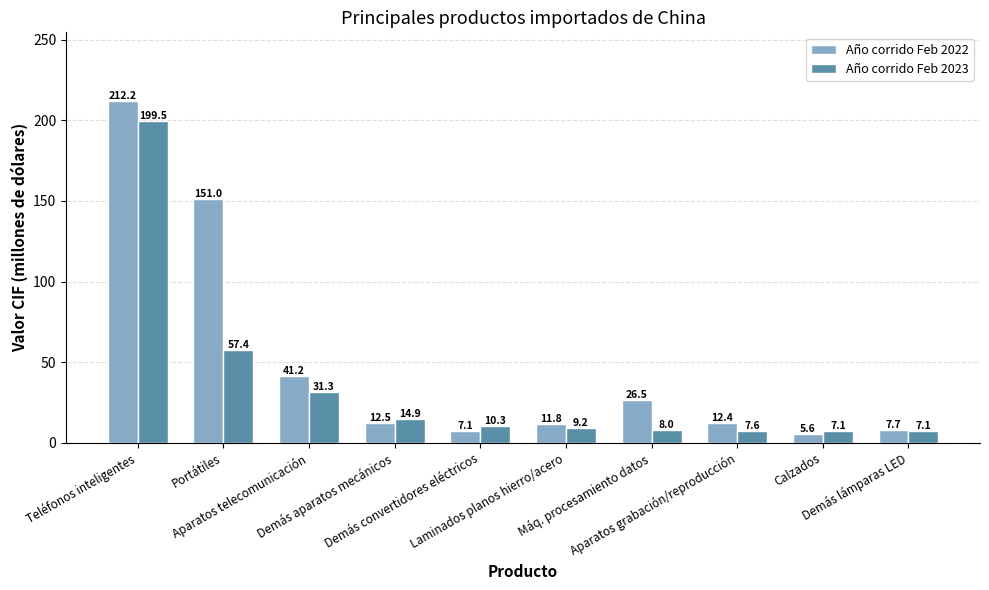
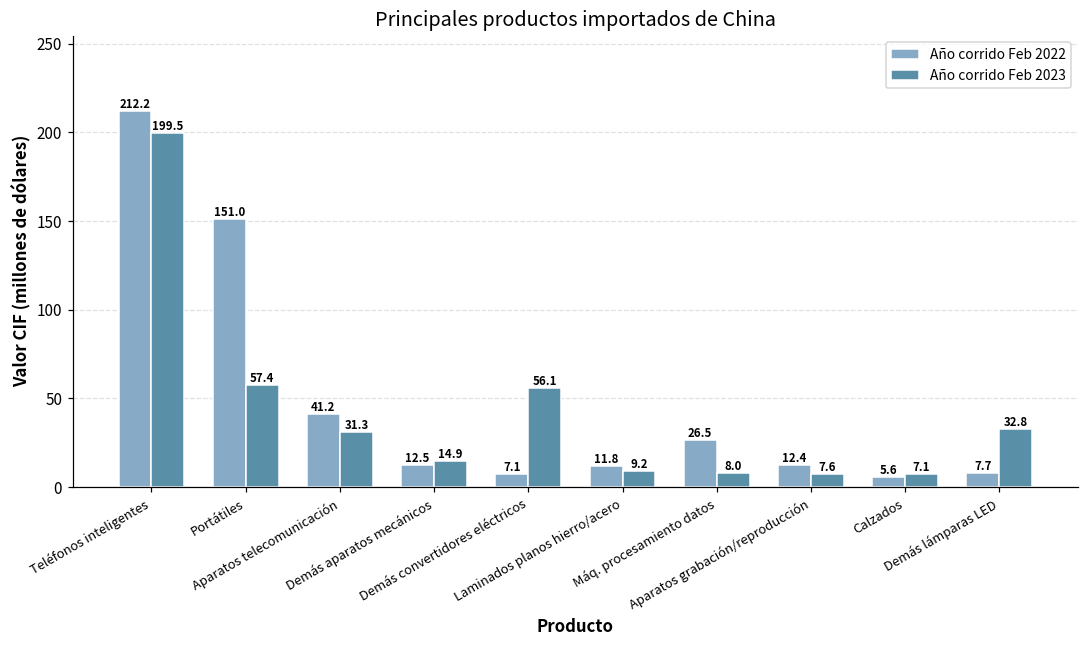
Año corrido Feb 2023, Demás convertidores eléctricos: 10.3 -> 56.1
Año corrido Feb 2023, Demás lámparas LED: 7.1 -> 32.8
